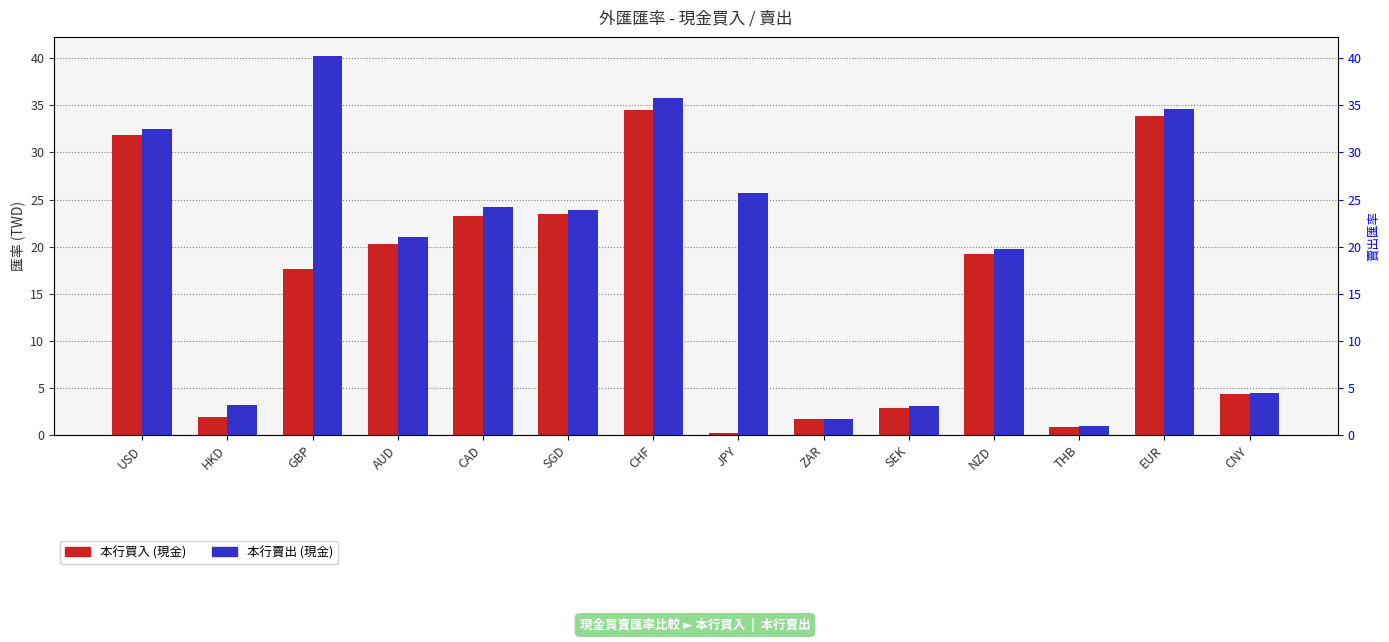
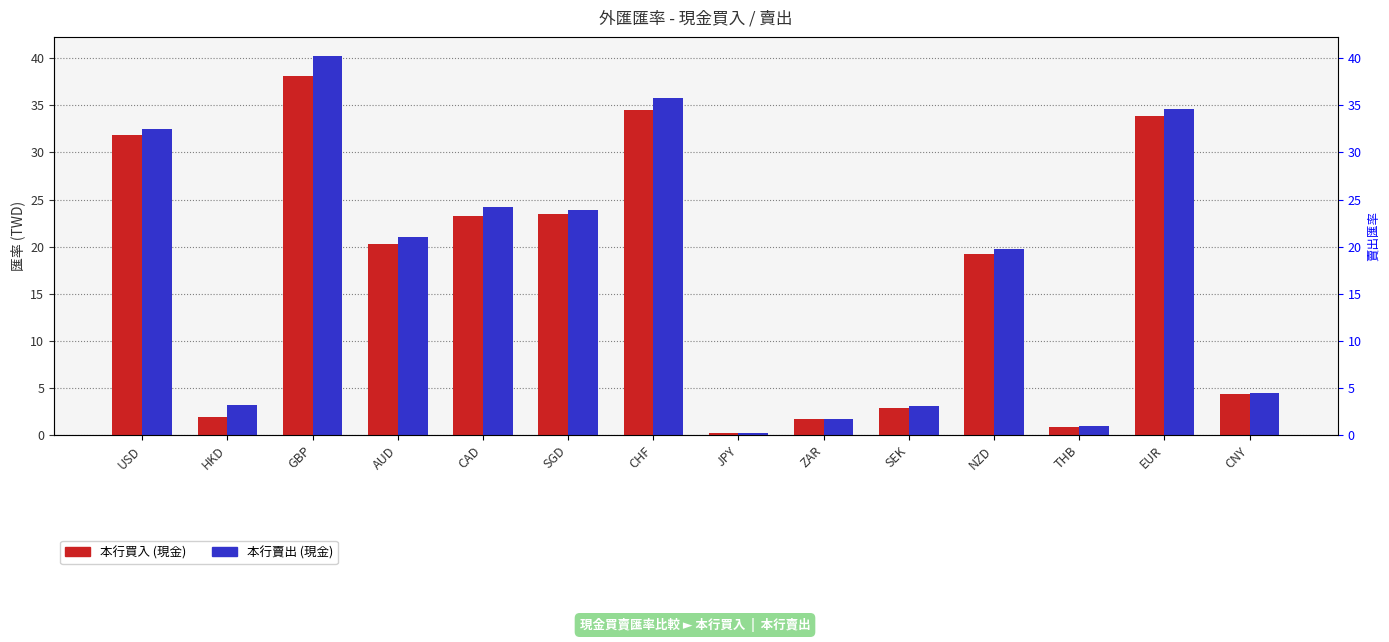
本行買入 (現金), GBP: 18 -> 38
本行賣出 (現金), JPY: 26 -> 0
